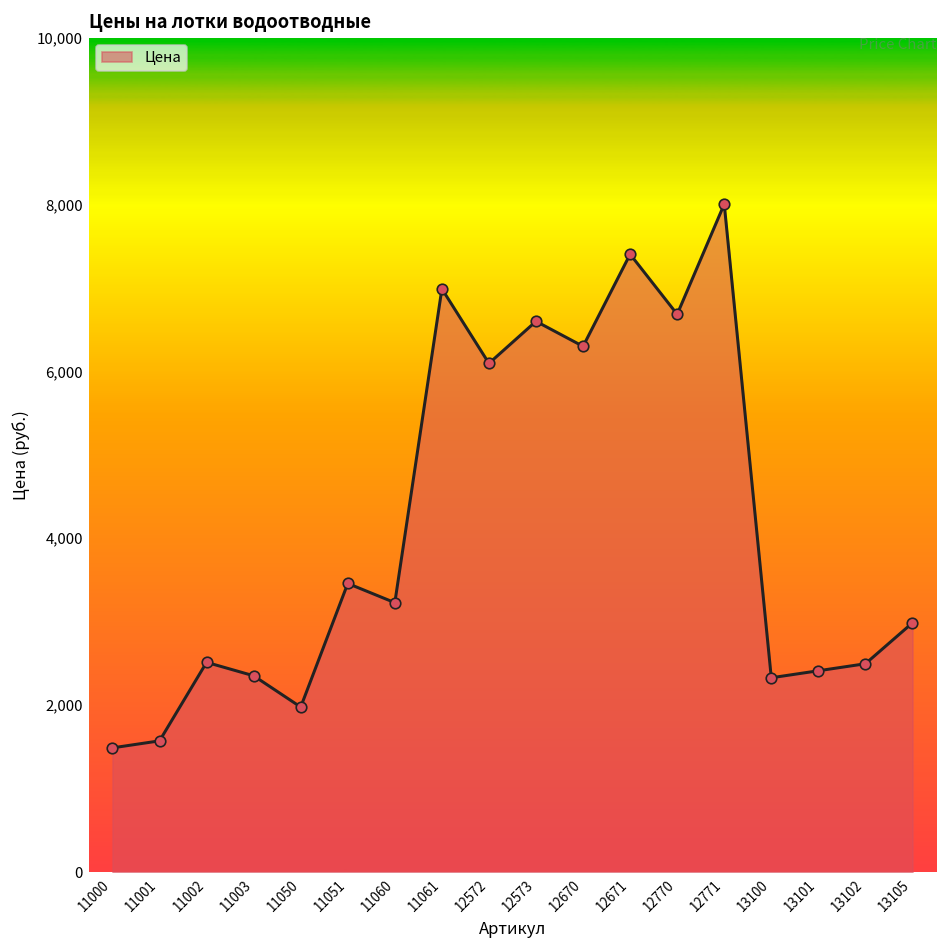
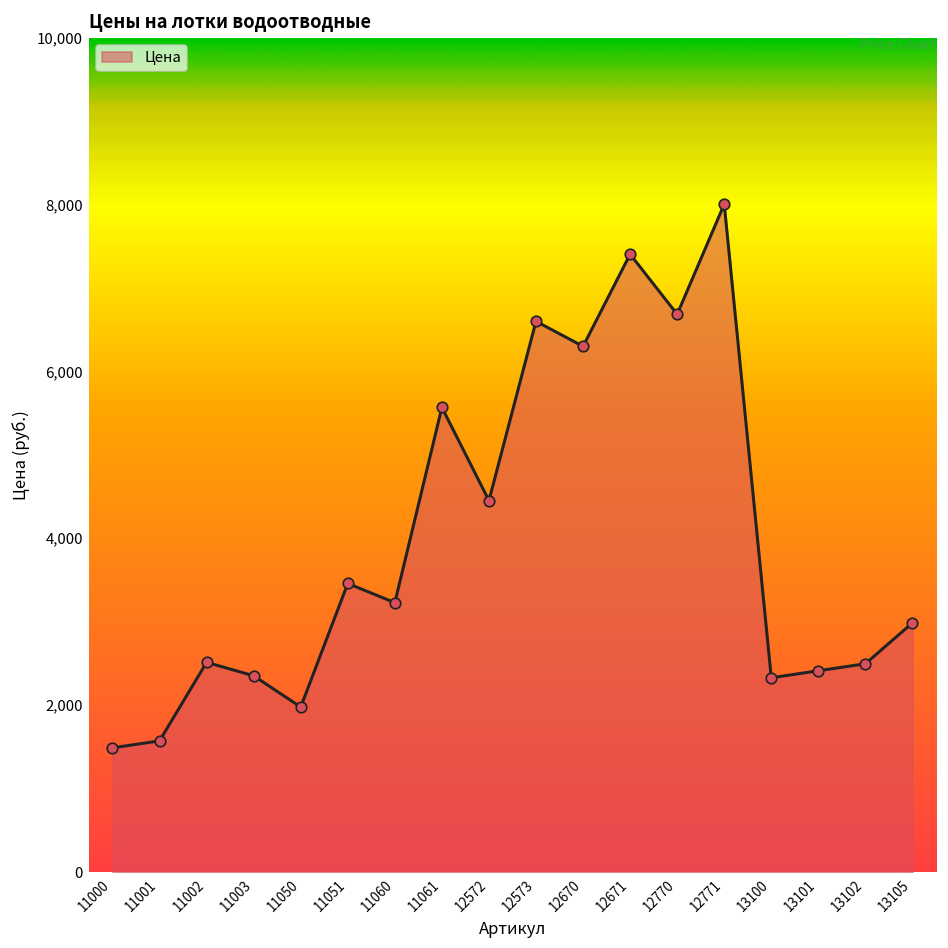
11061: 7,000 -> 5,600
12572: 6,100 -> 4,500
